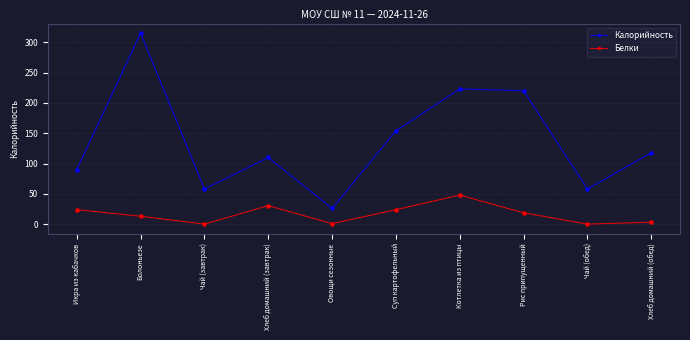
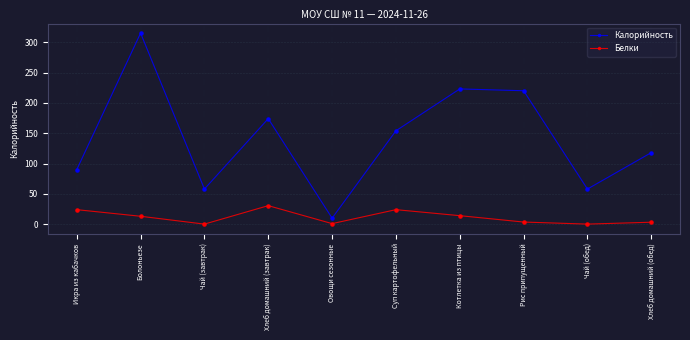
Калорийность, Хлеб домашний (завтрак): 110 -> 170
Калорийность, Овощи сезонные: 30 -> 10
Белки, Котлетка из птицы: 50 -> 10
Белки, Рис припущенный: 20 -> 0
